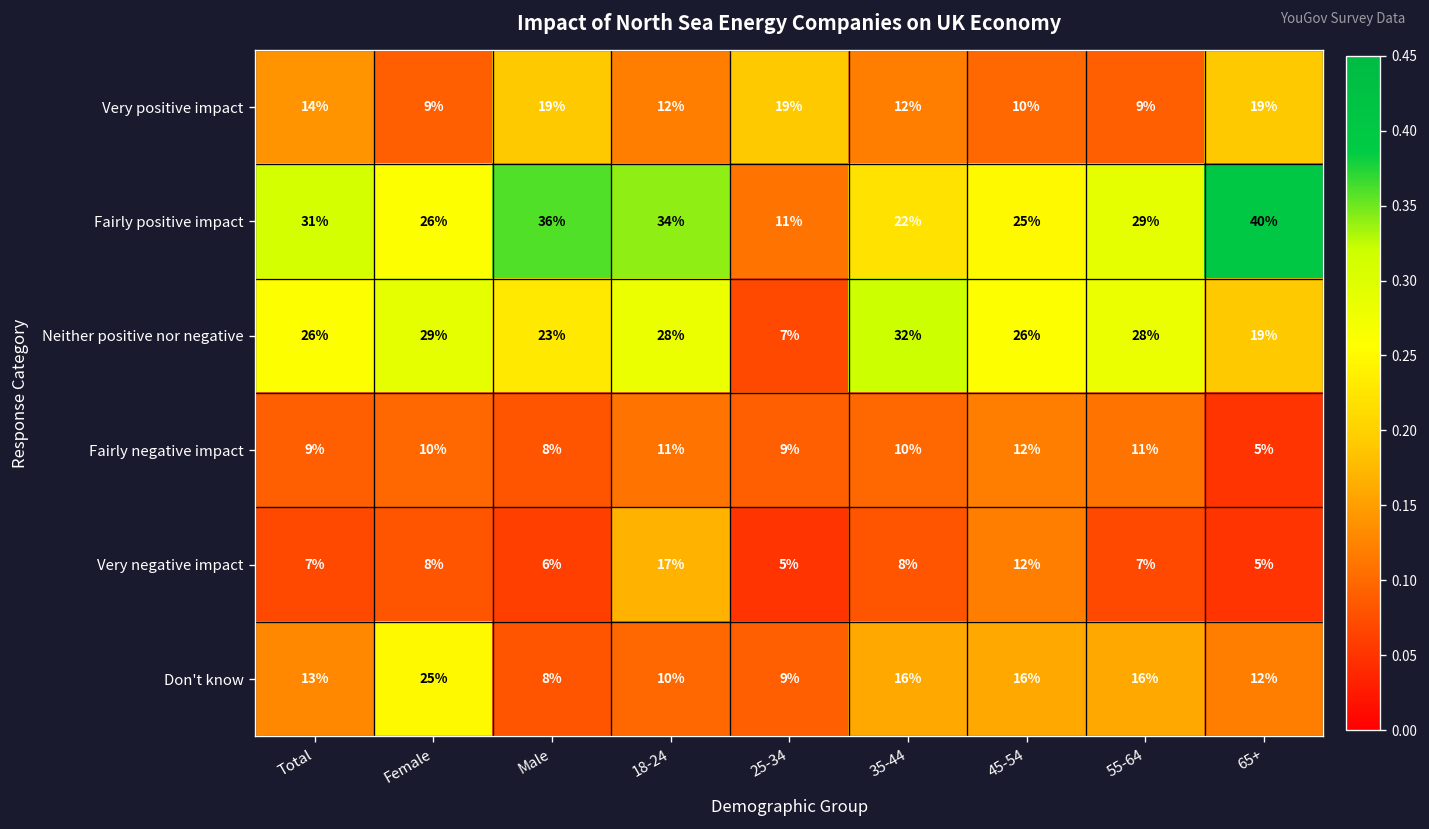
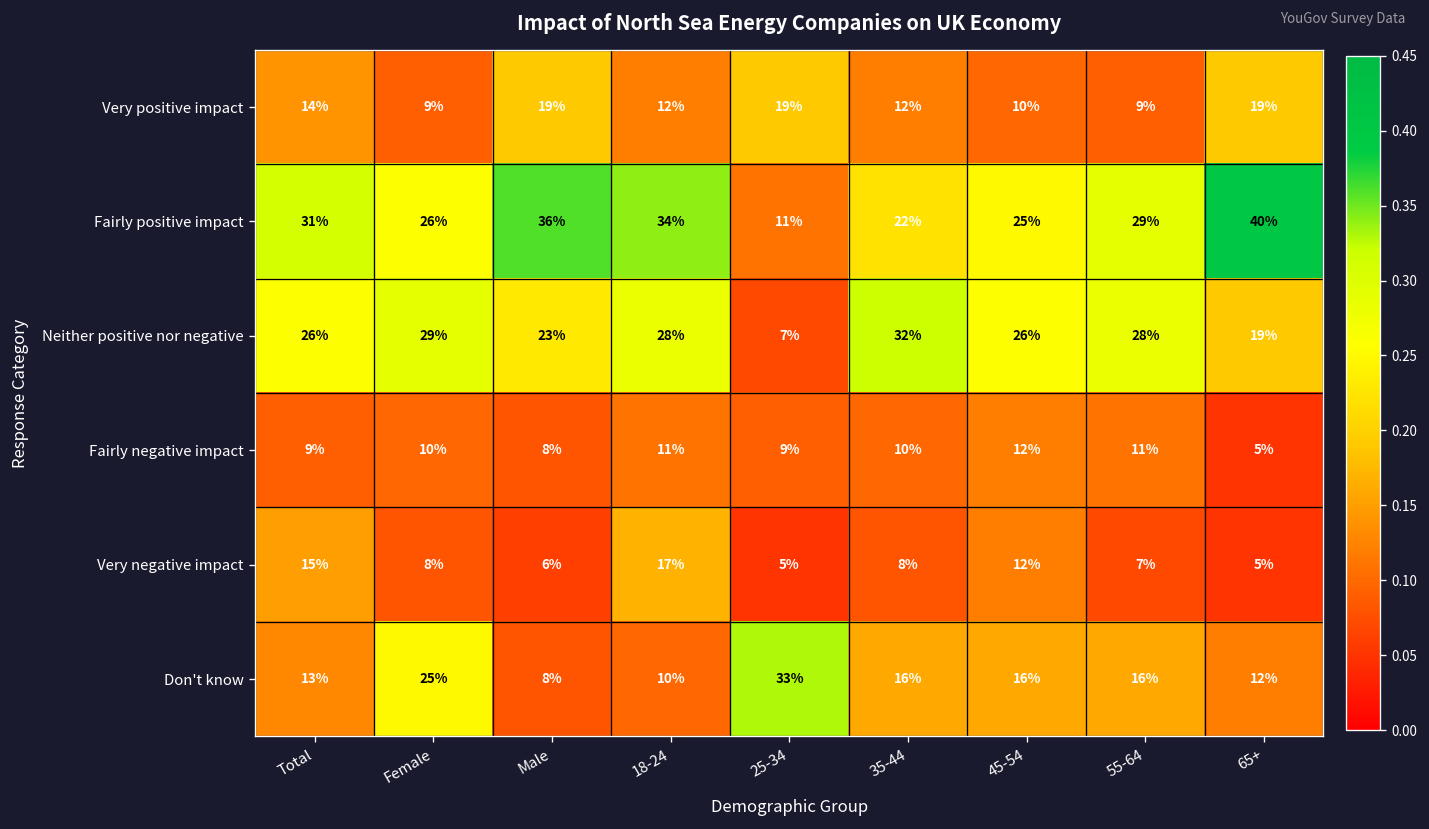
Very negative impact, Total: 7% -> 15%
Don't know, 25-34: 9% -> 33%
